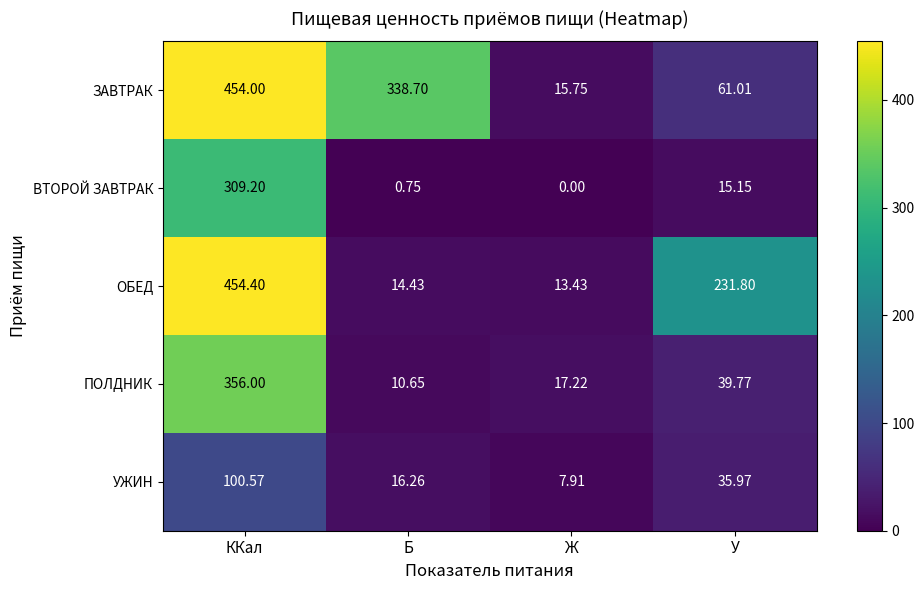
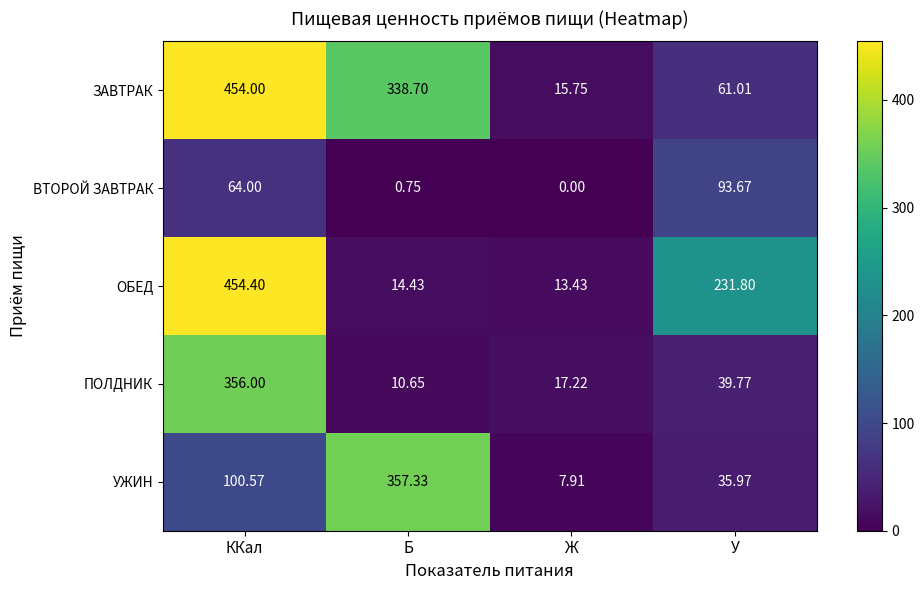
ВТОРОЙ ЗАВТРАК, ККал: 309.20 -> 64.00
ВТОРОЙ ЗАВТРАК, У: 15.15 -> 93.67
УЖИН, Б: 16.26 -> 357.33
